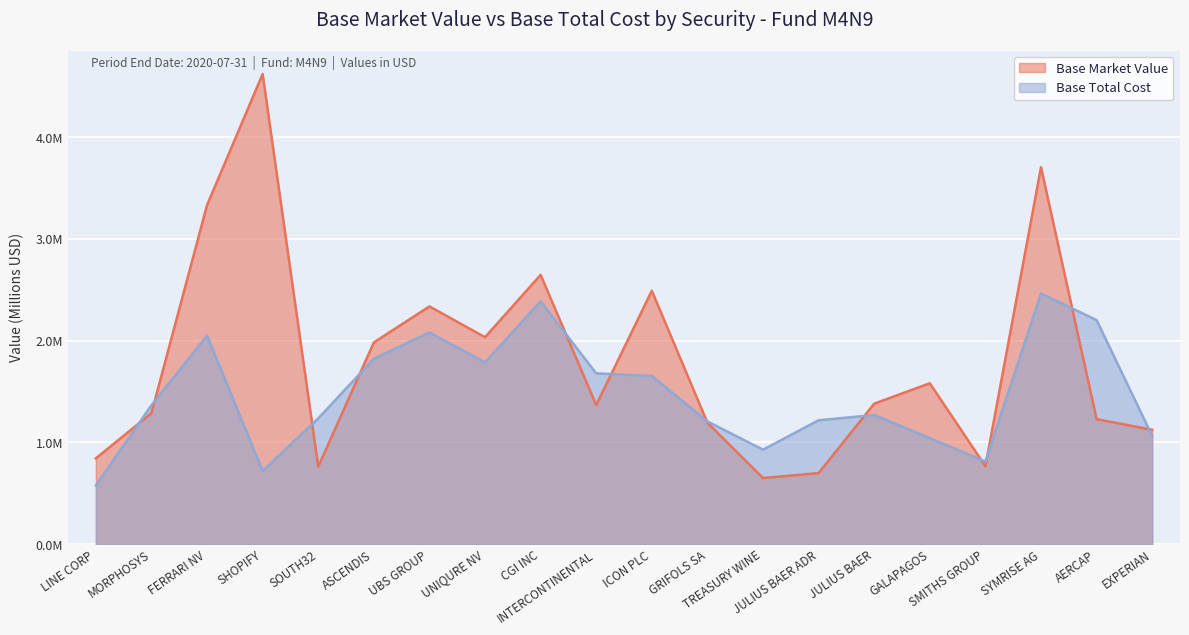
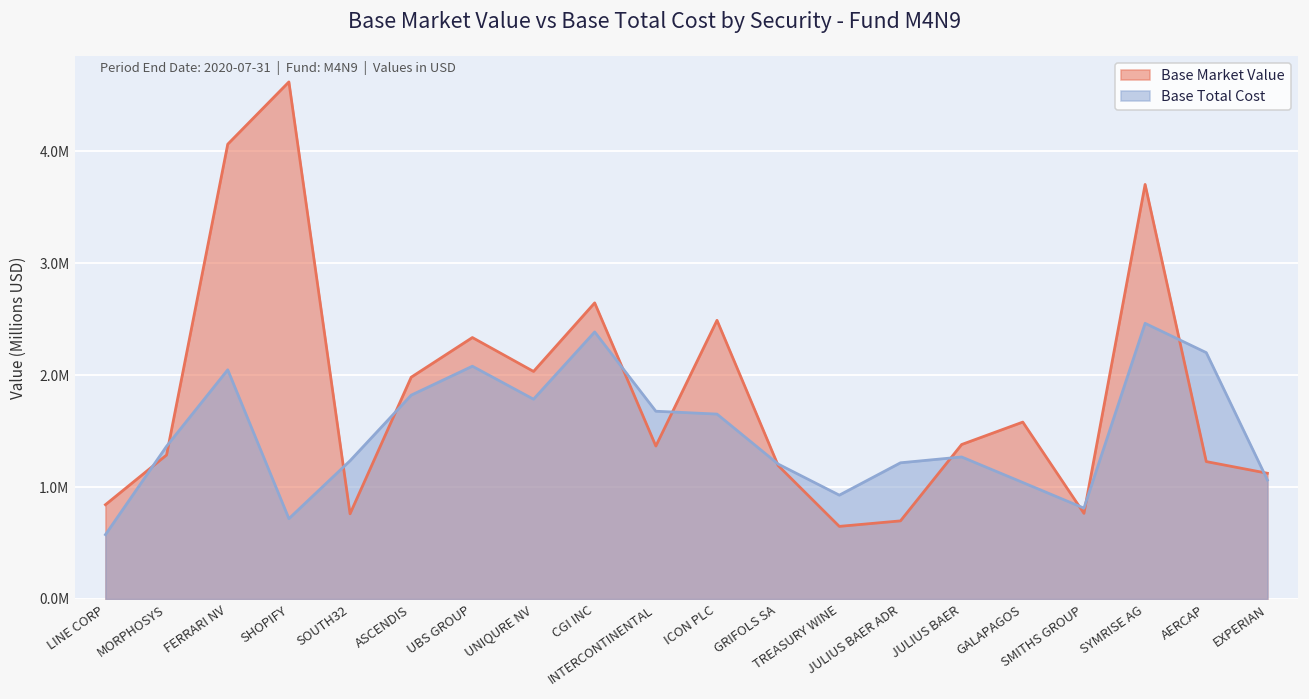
Base Market Value, FERRARI NV: 3330000 -> 4060000
